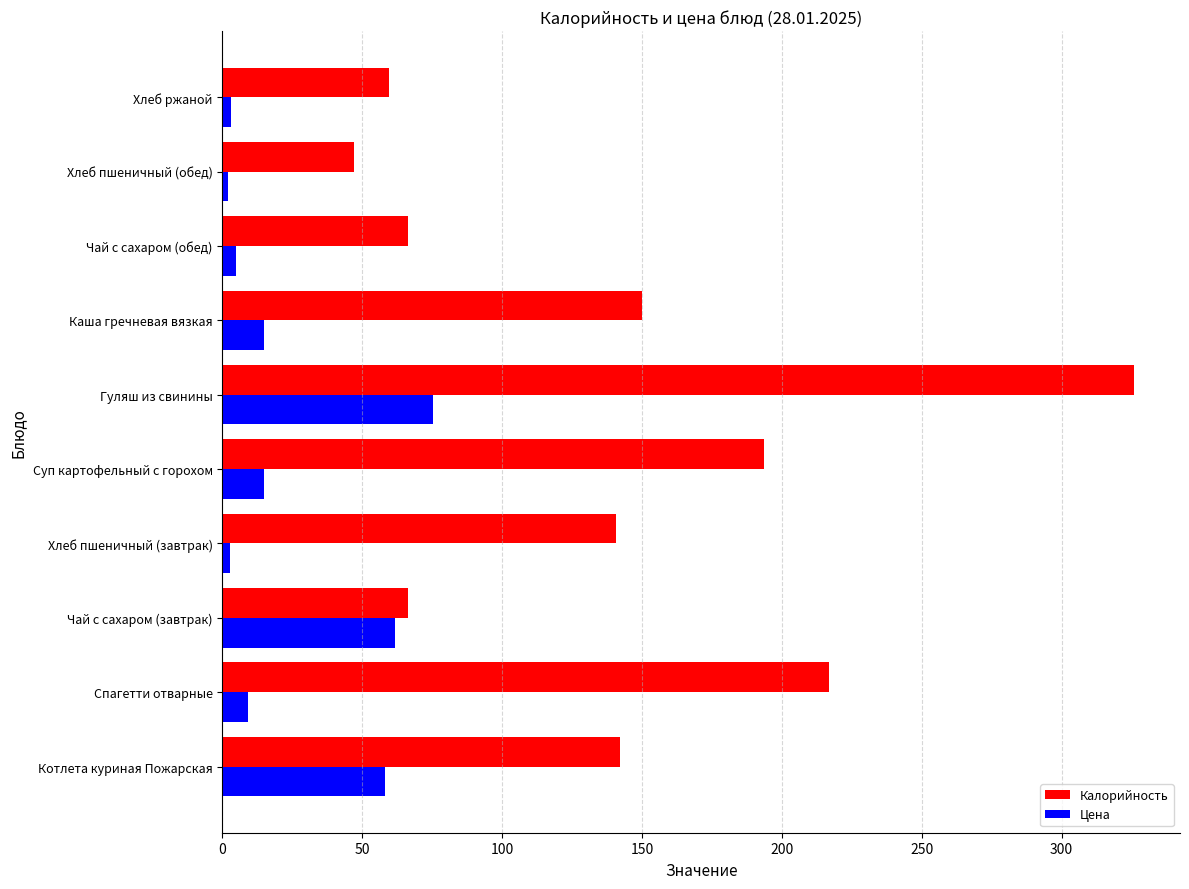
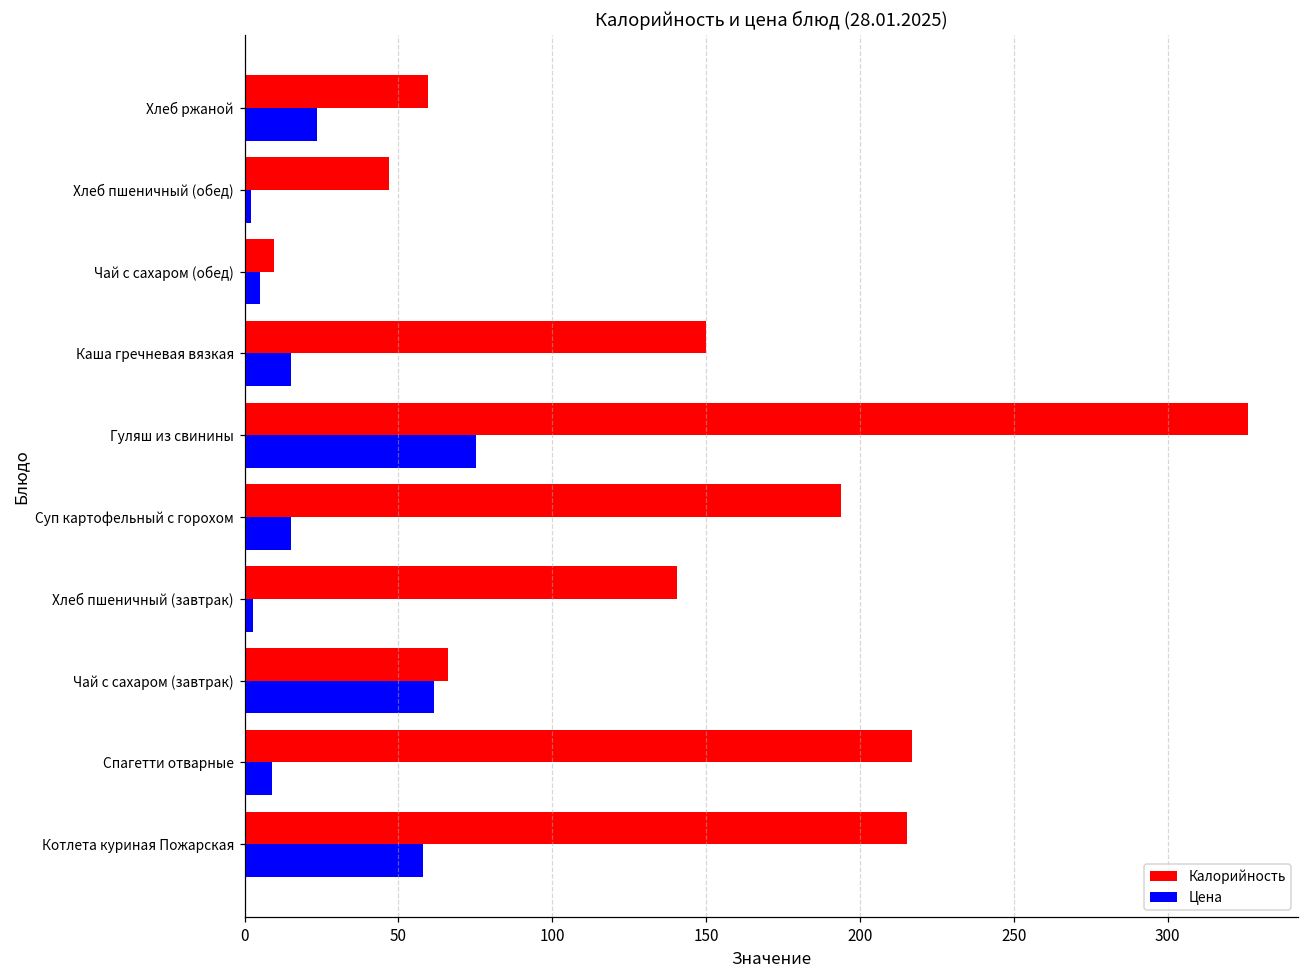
Цена, Хлеб ржаной: 3 -> 24
Калорийность, Чай с сахаром (обед): 66 -> 10
Калорийность, Котлета куриная Пожарская: 142 -> 215
